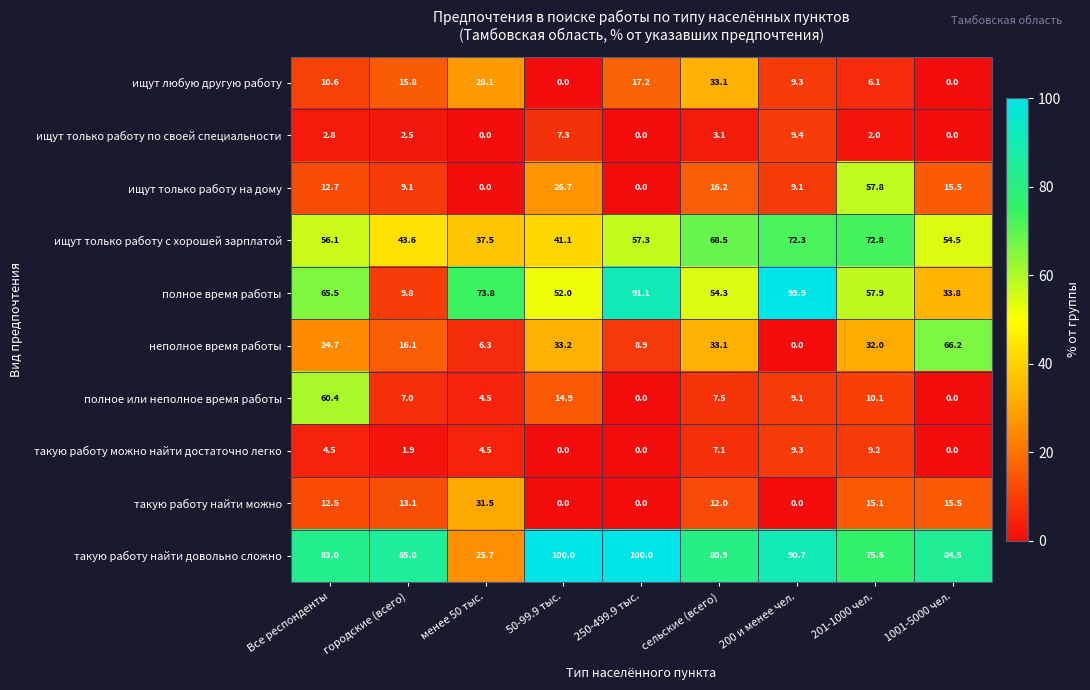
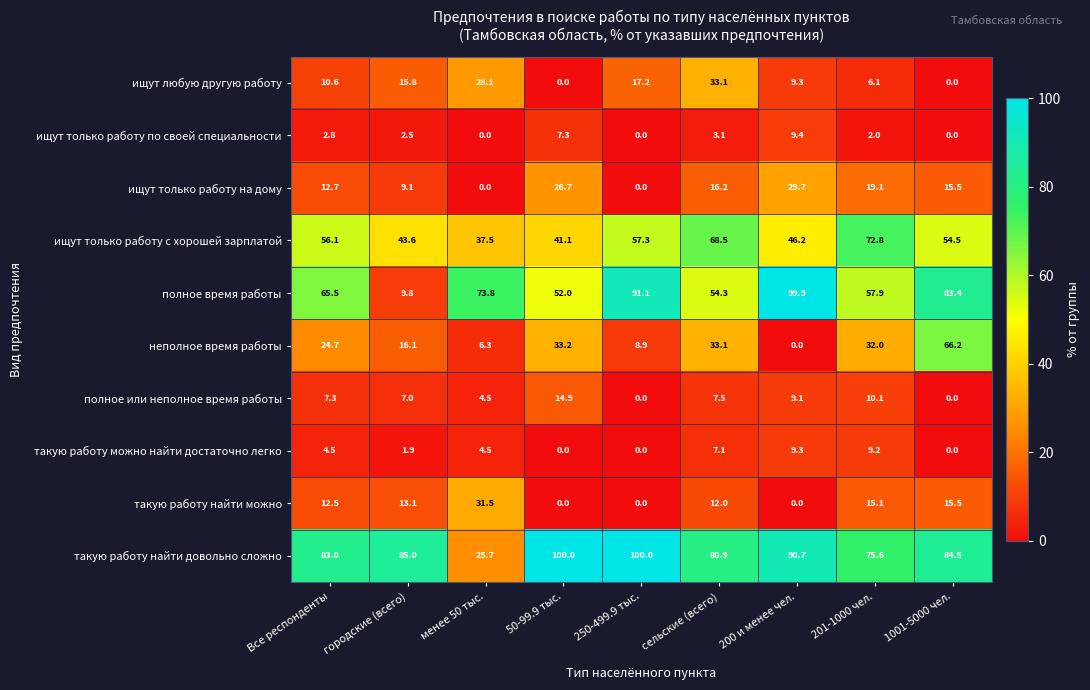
ищут только работу на дому, 200 и менее чел.: 9.1 -> 29.7
ищут только работу на дому, 201-1000 чел.: 57.8 -> 19.1
ищут только работу с хорошей зарплатой, 200 и менее чел.: 72.3 -> 46.2
полное время работы, 1001-5000 чел.: 33.8 -> 83.4
полное или неполное время работы, Все респонденты: 60.4 -> 7.3
